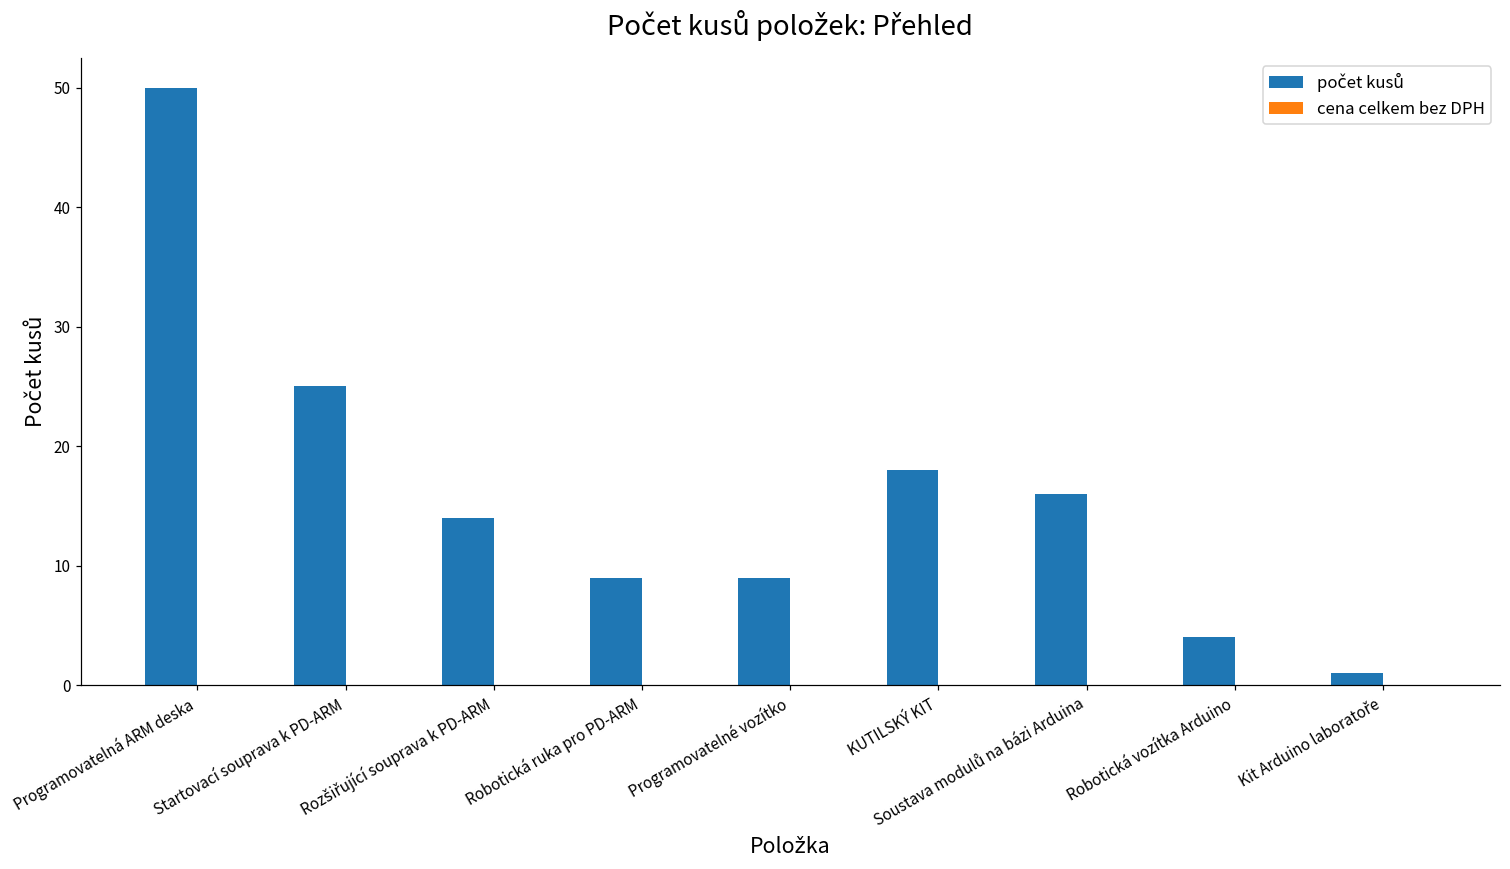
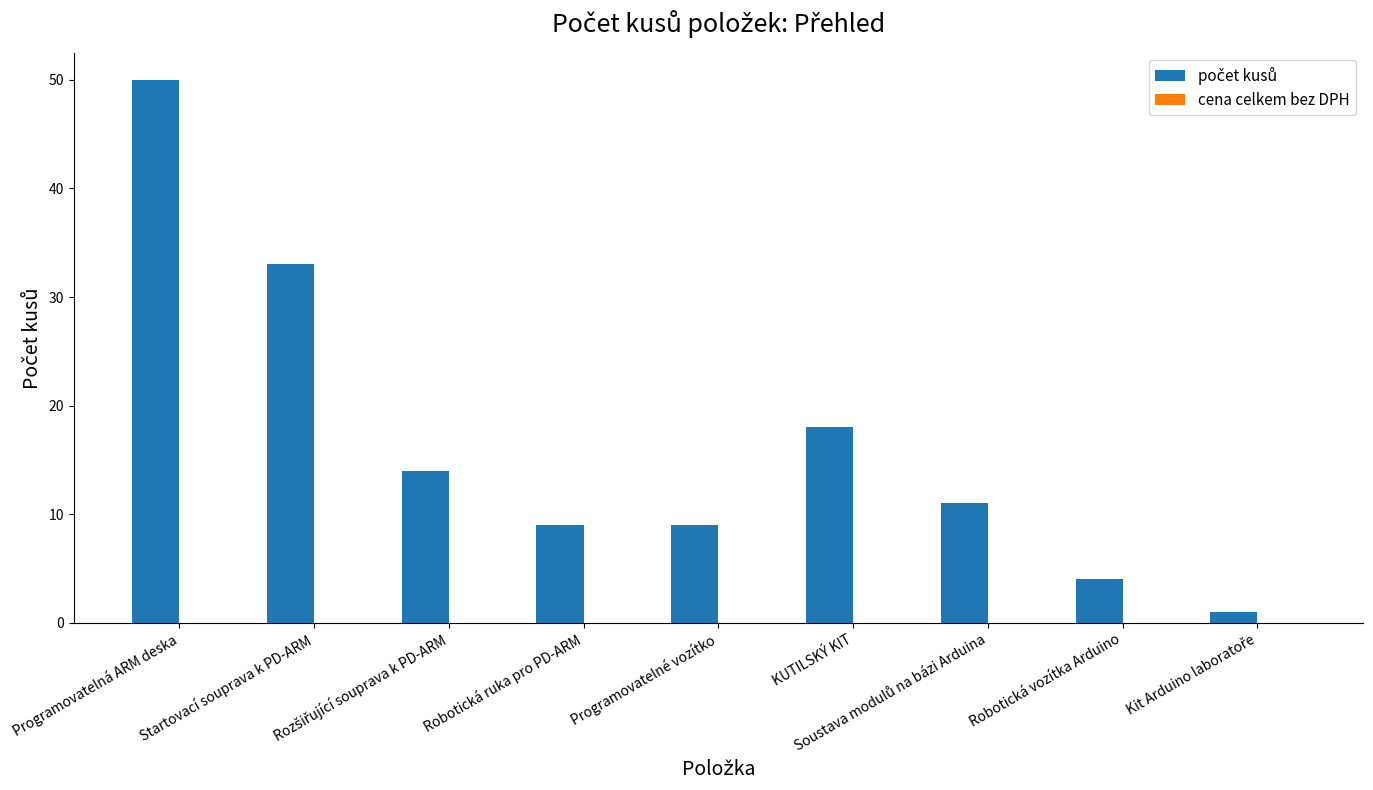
počet kusů, Startovací souprava k PD-ARM: 25 -> 33
počet kusů, Soustava modulů na bázi Arduina: 16 -> 11
